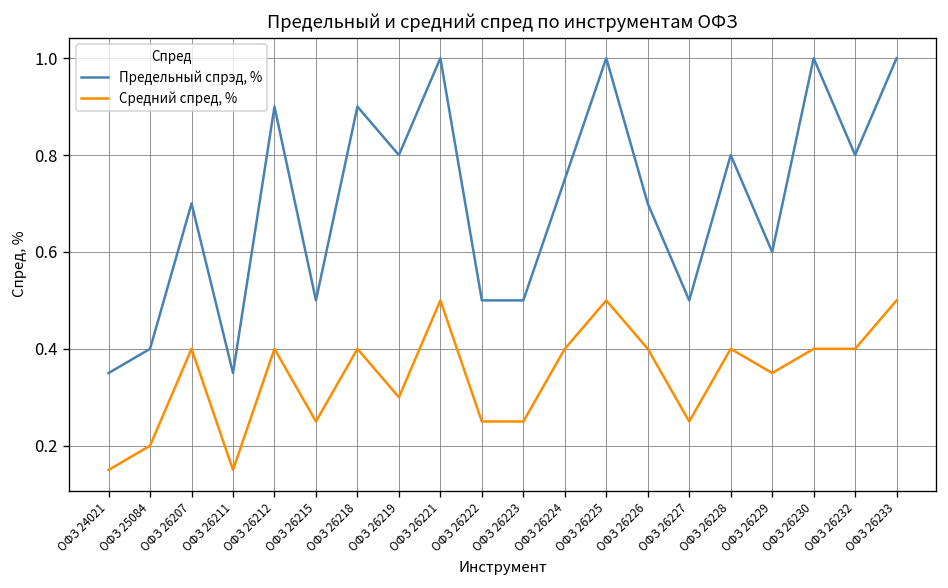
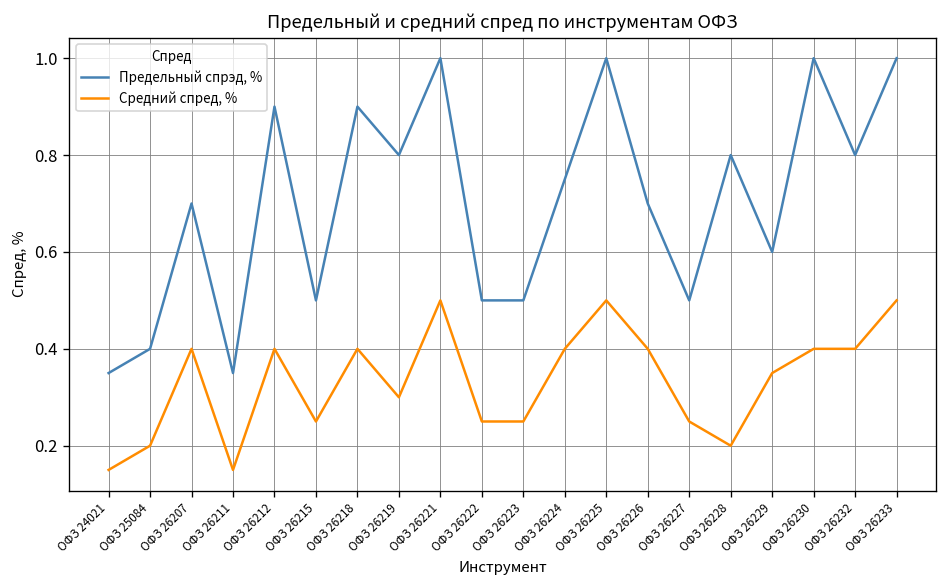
Средний спред, %, ОФЗ 26228: 0.4 -> 0.2
